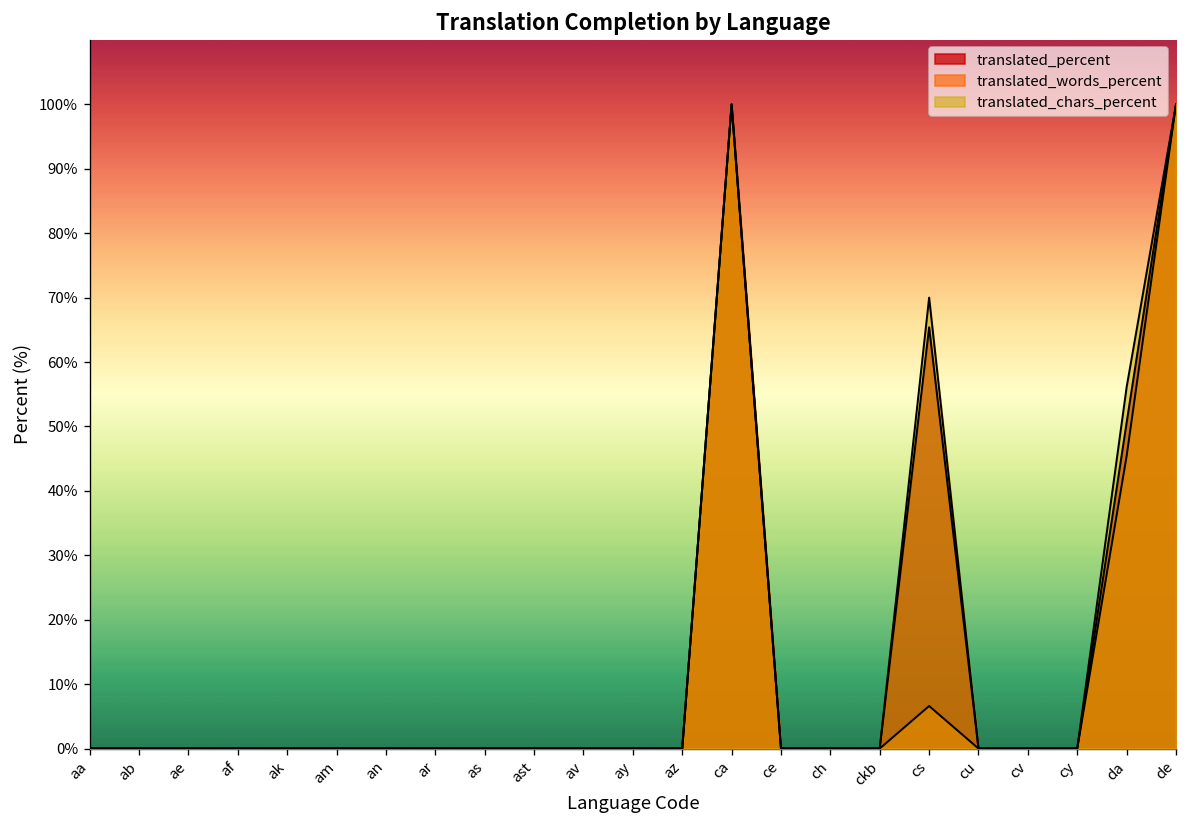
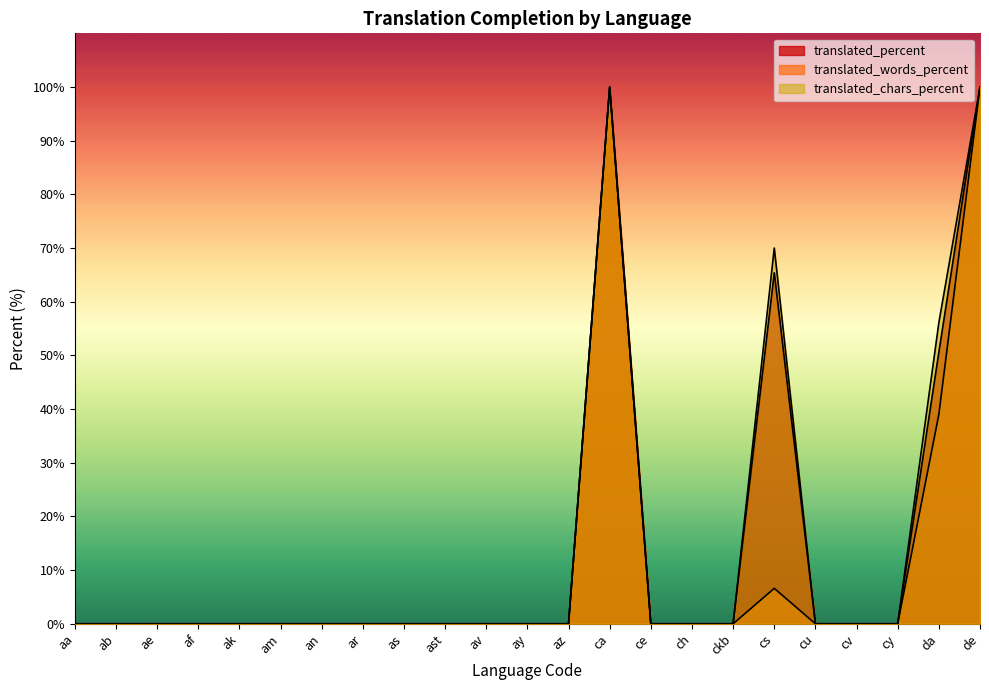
translated_words_percent, da: 45% -> 39%
